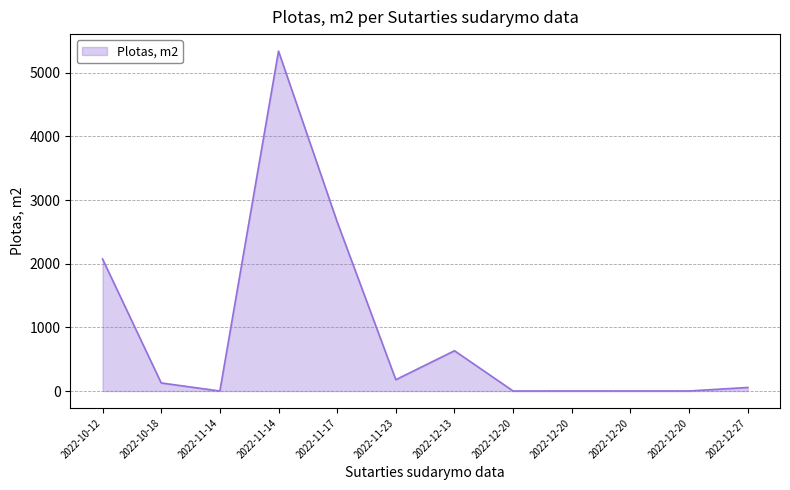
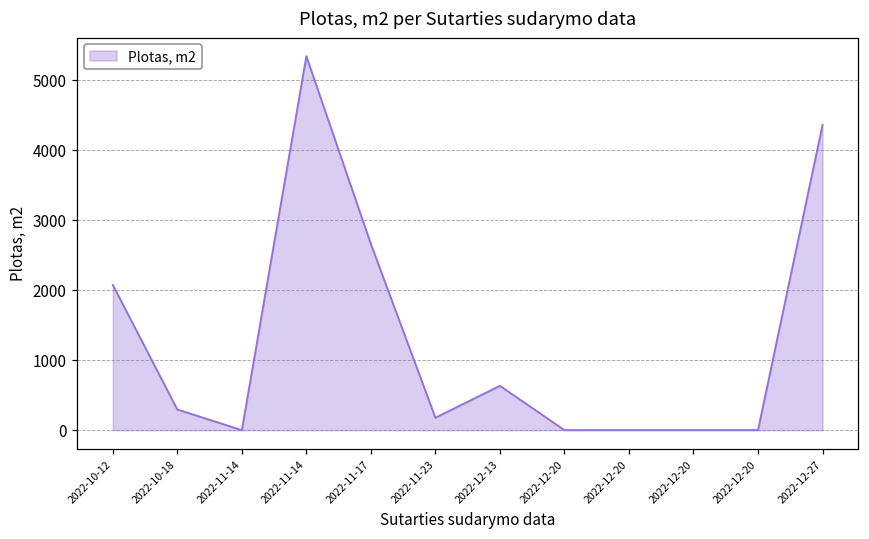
2022-10-18: 100 -> 300
2022-12-27: 100 -> 4400
